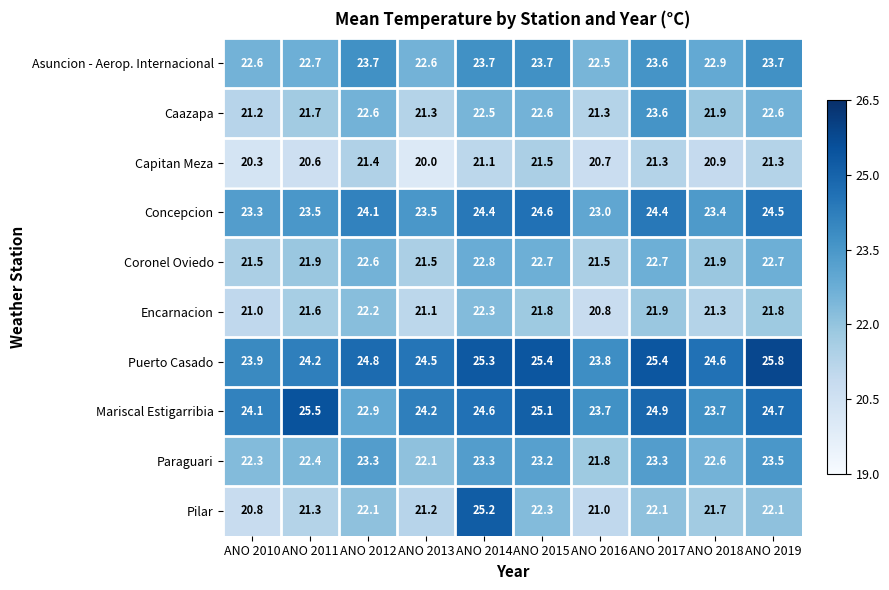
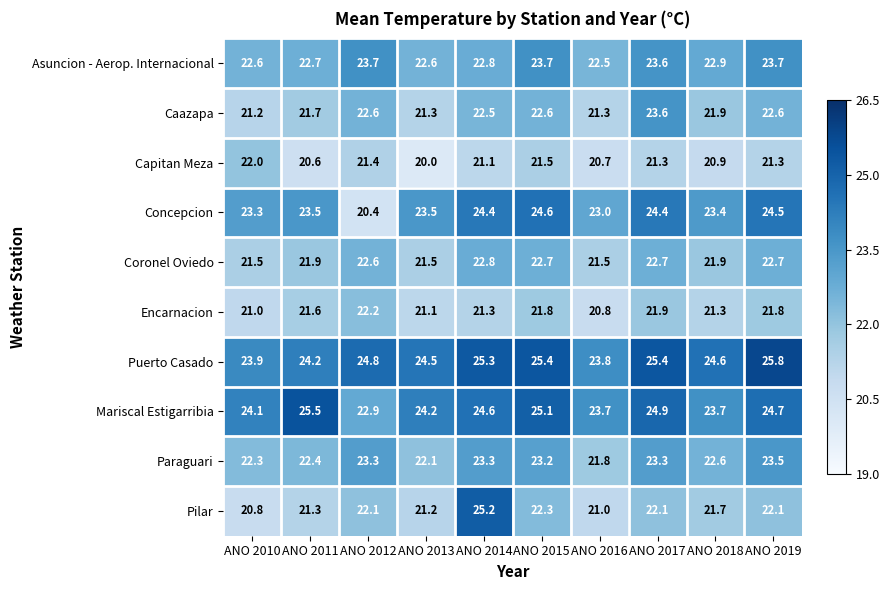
Asuncion - Aerop. Internacional, ANO 2014: 23.7 -> 22.8
Capitan Meza, ANO 2010: 20.3 -> 22.0
Concepcion, ANO 2012: 24.1 -> 20.4
Encarnacion, ANO 2014: 22.3 -> 21.3
